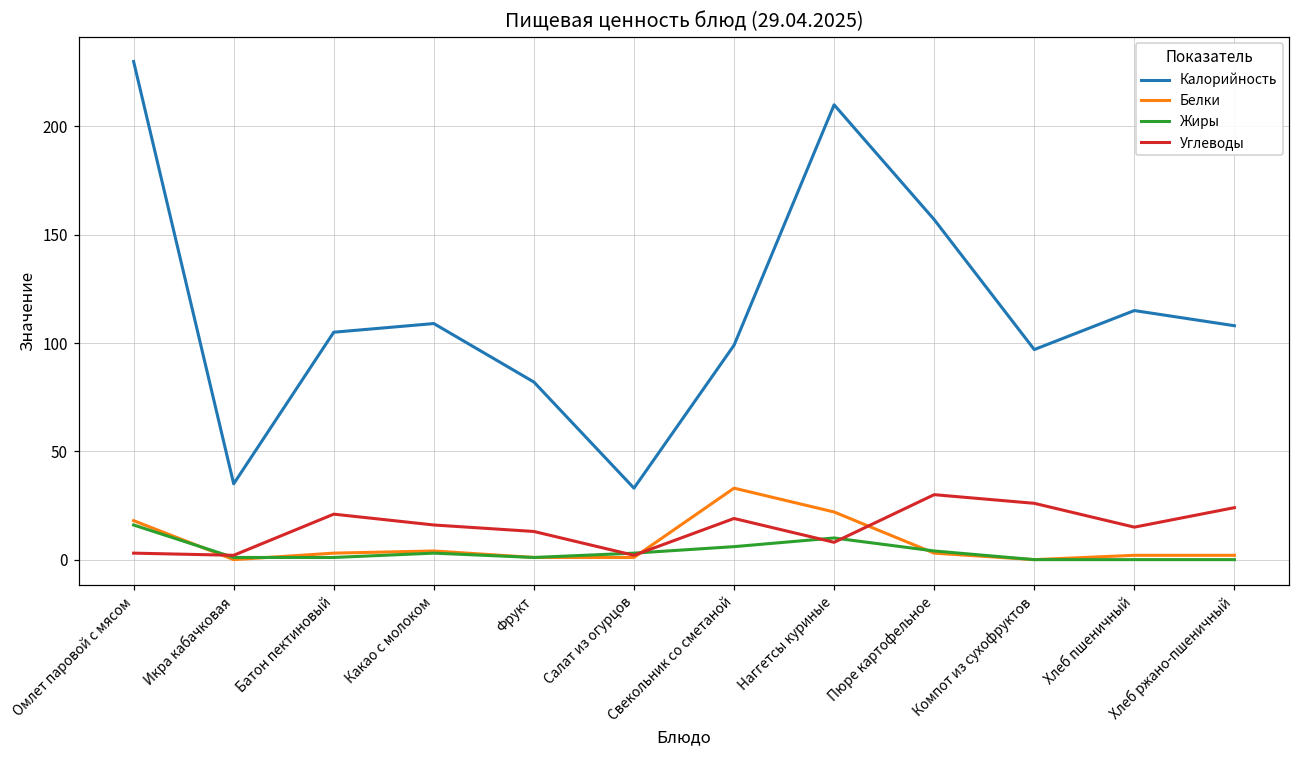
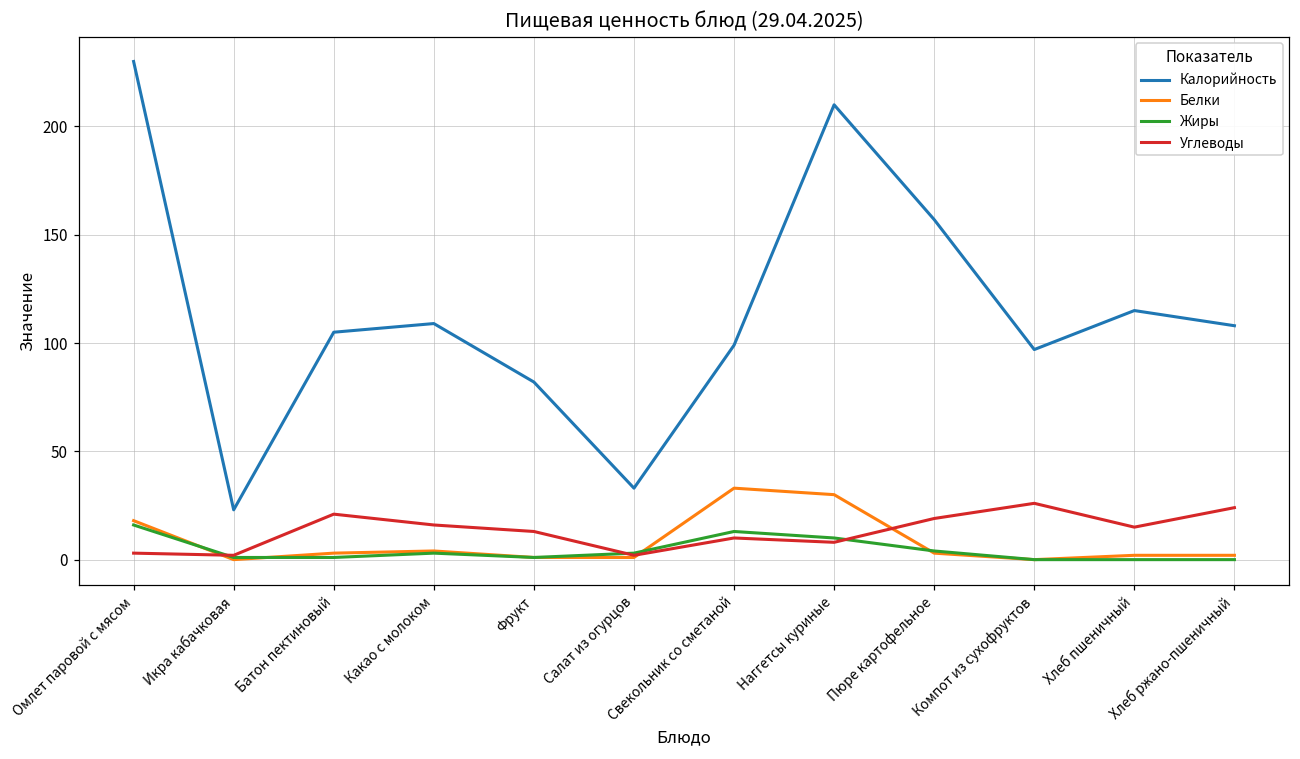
Калорийность, Икра кабачковая: 35 -> 23
Жиры, Свекольник со сметаной: 6 -> 13
Углеводы, Свекольник со сметаной: 19 -> 10
Белки, Наггетсы куриные: 22 -> 30
Углеводы, Пюре картофельное: 30 -> 19
